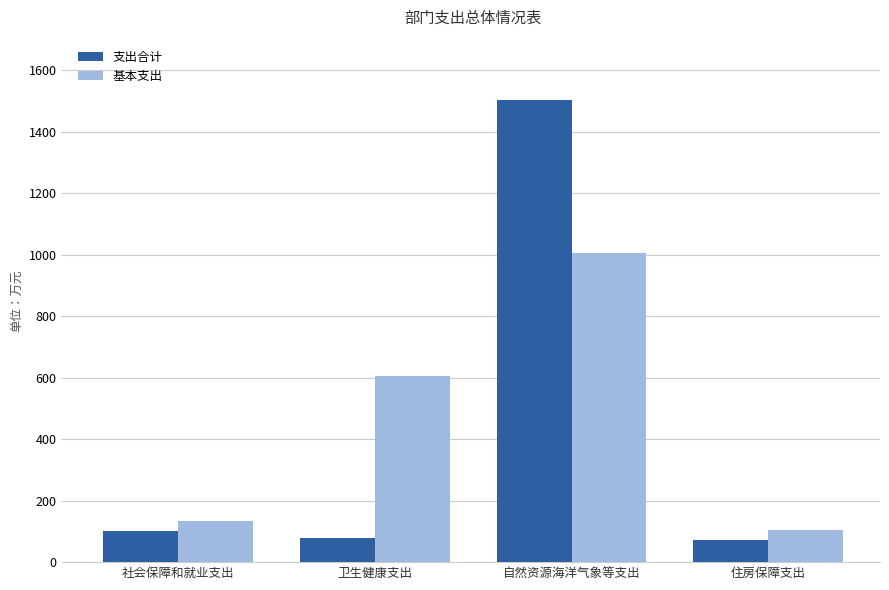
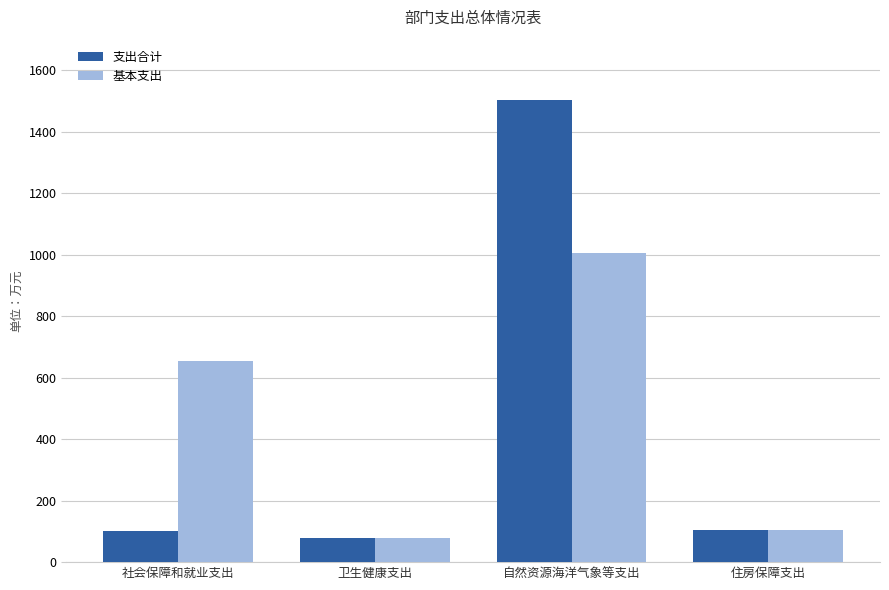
基本支出, 社会保障和就业支出: 130 -> 650
基本支出, 卫生健康支出: 610 -> 80
支出合计, 住房保障支出: 70 -> 100
